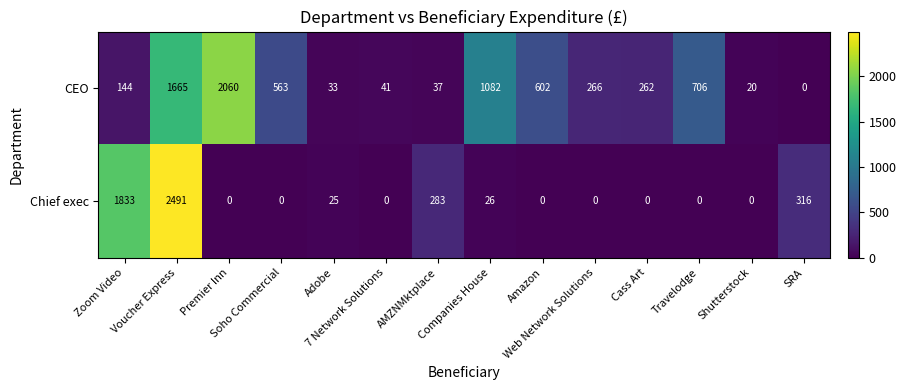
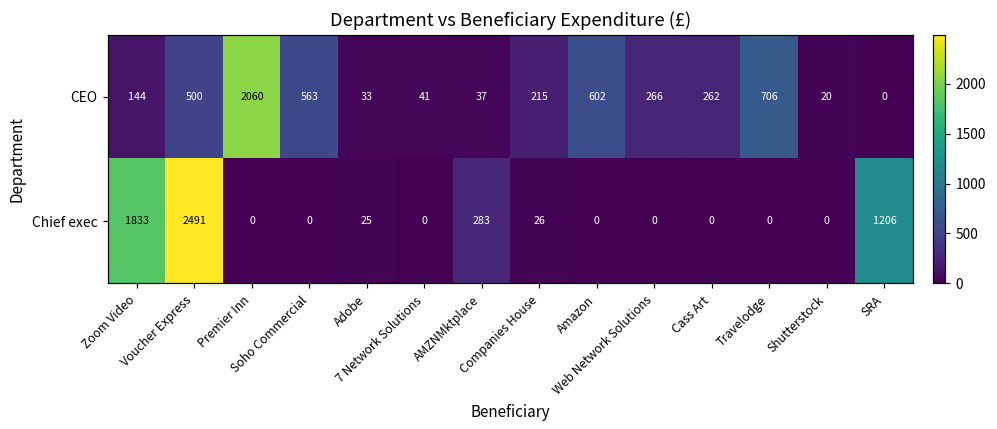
CEO, Voucher Express: 1665 -> 500
CEO, Companies House: 1082 -> 215
Chief exec, SRA: 316 -> 1206
